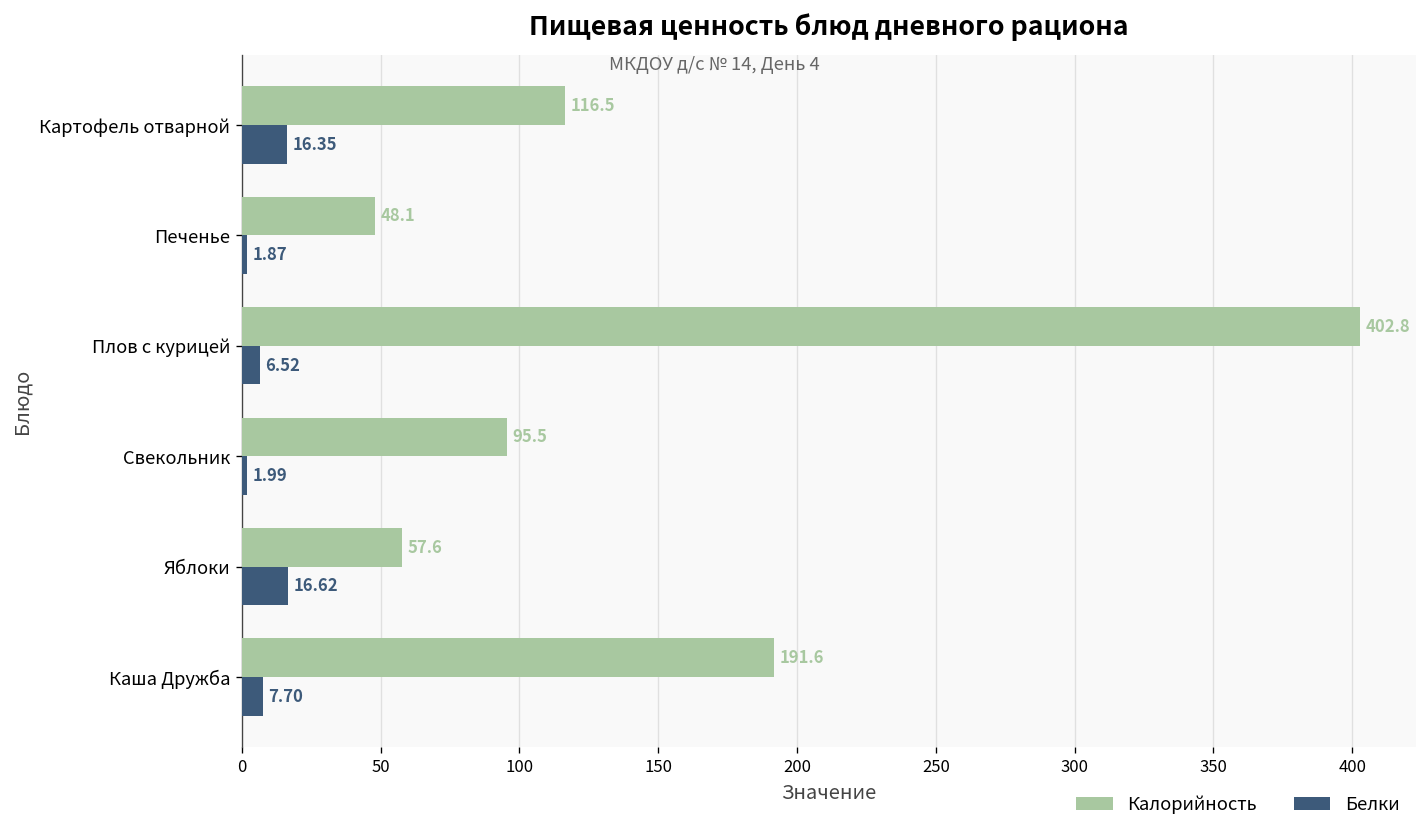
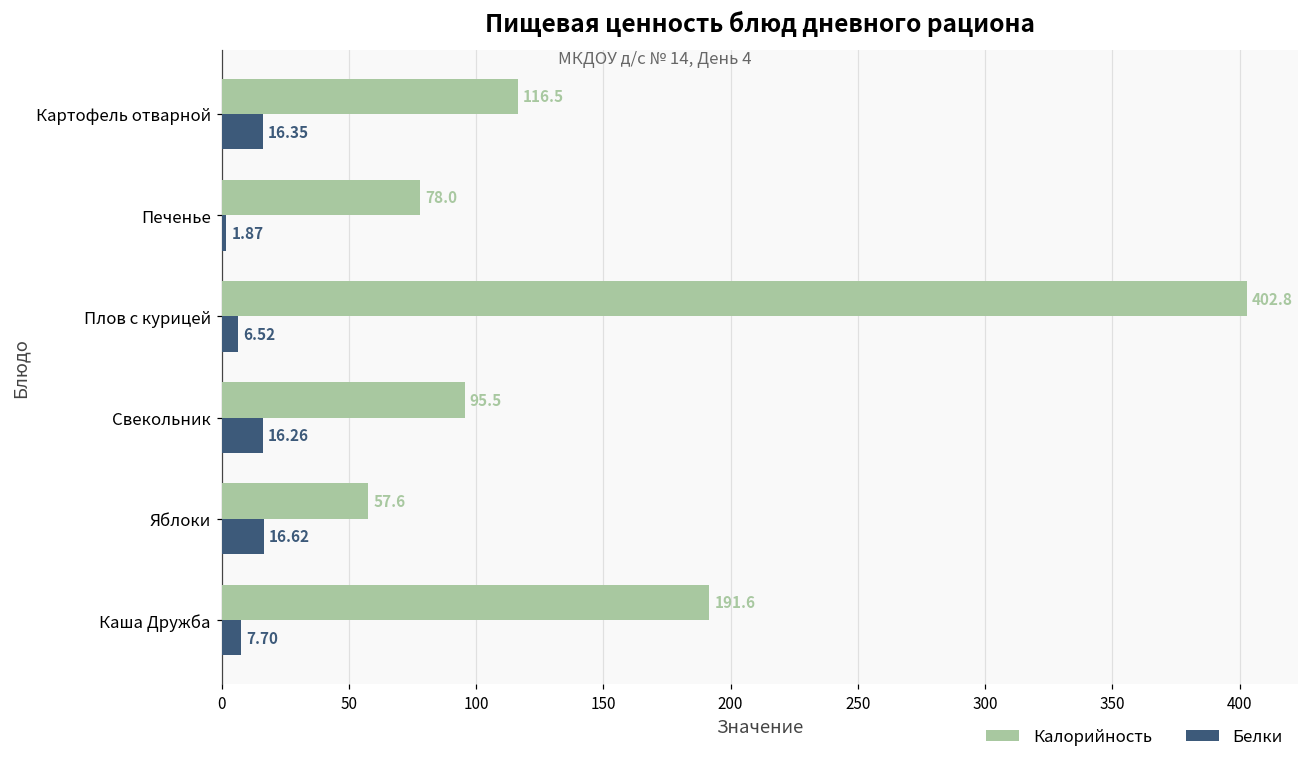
Калорийность, Печенье: 48.1 -> 78.0
Белки, Свекольник: 1.99 -> 16.26
